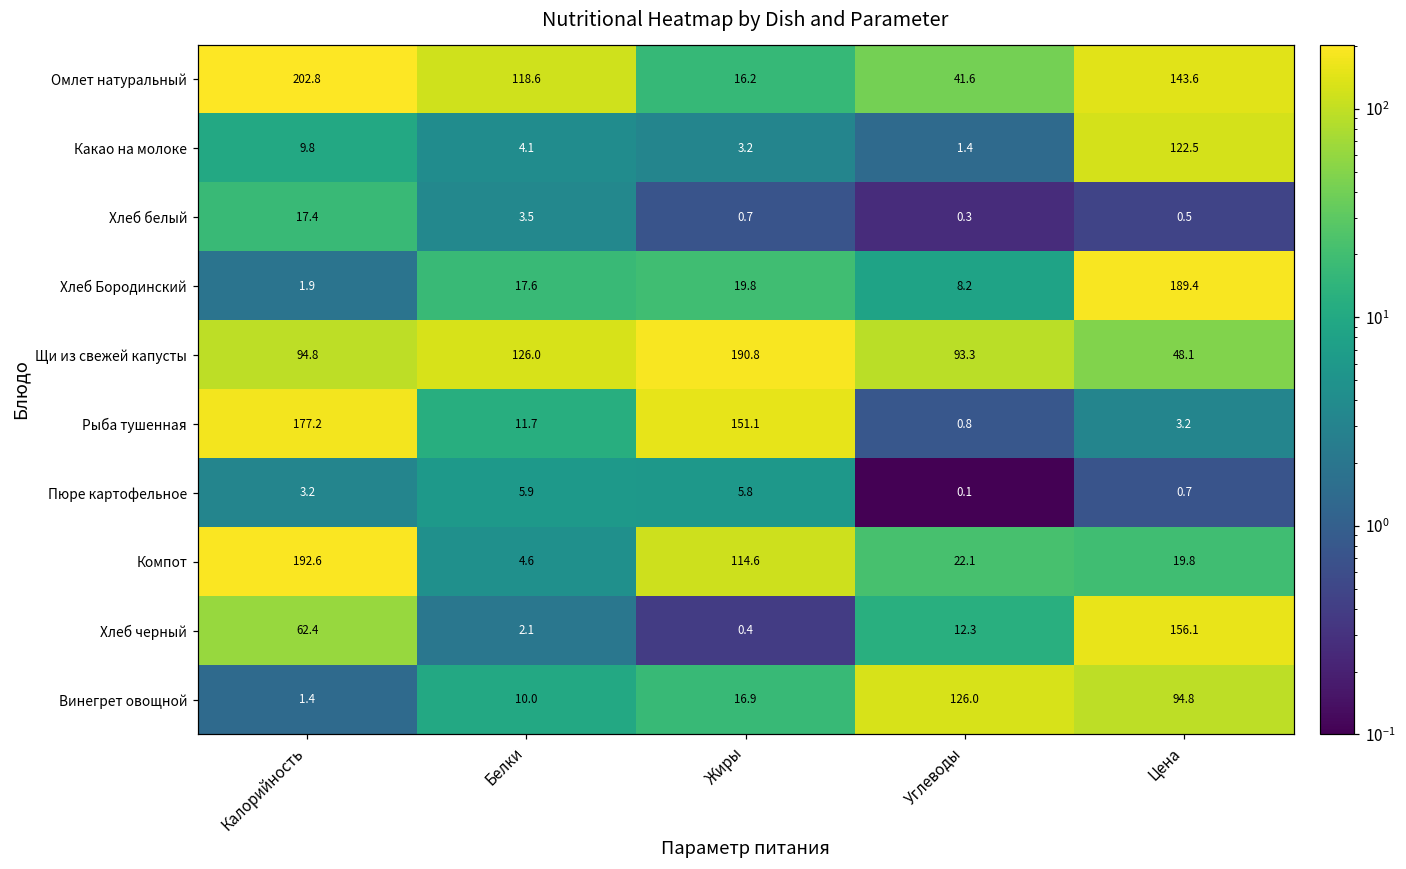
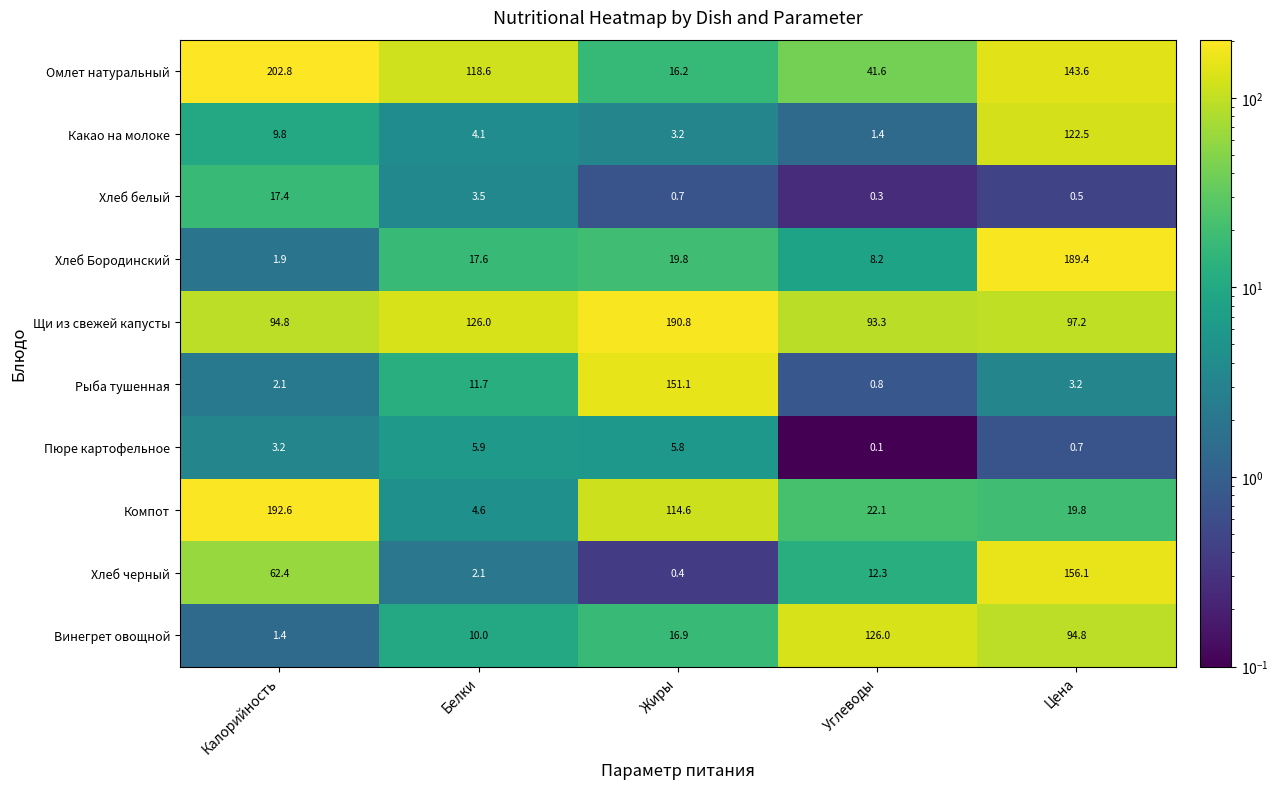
Щи из свежей капусты, Цена: 48.1 -> 97.2
Рыба тушенная, Калорийность: 177.2 -> 2.1
